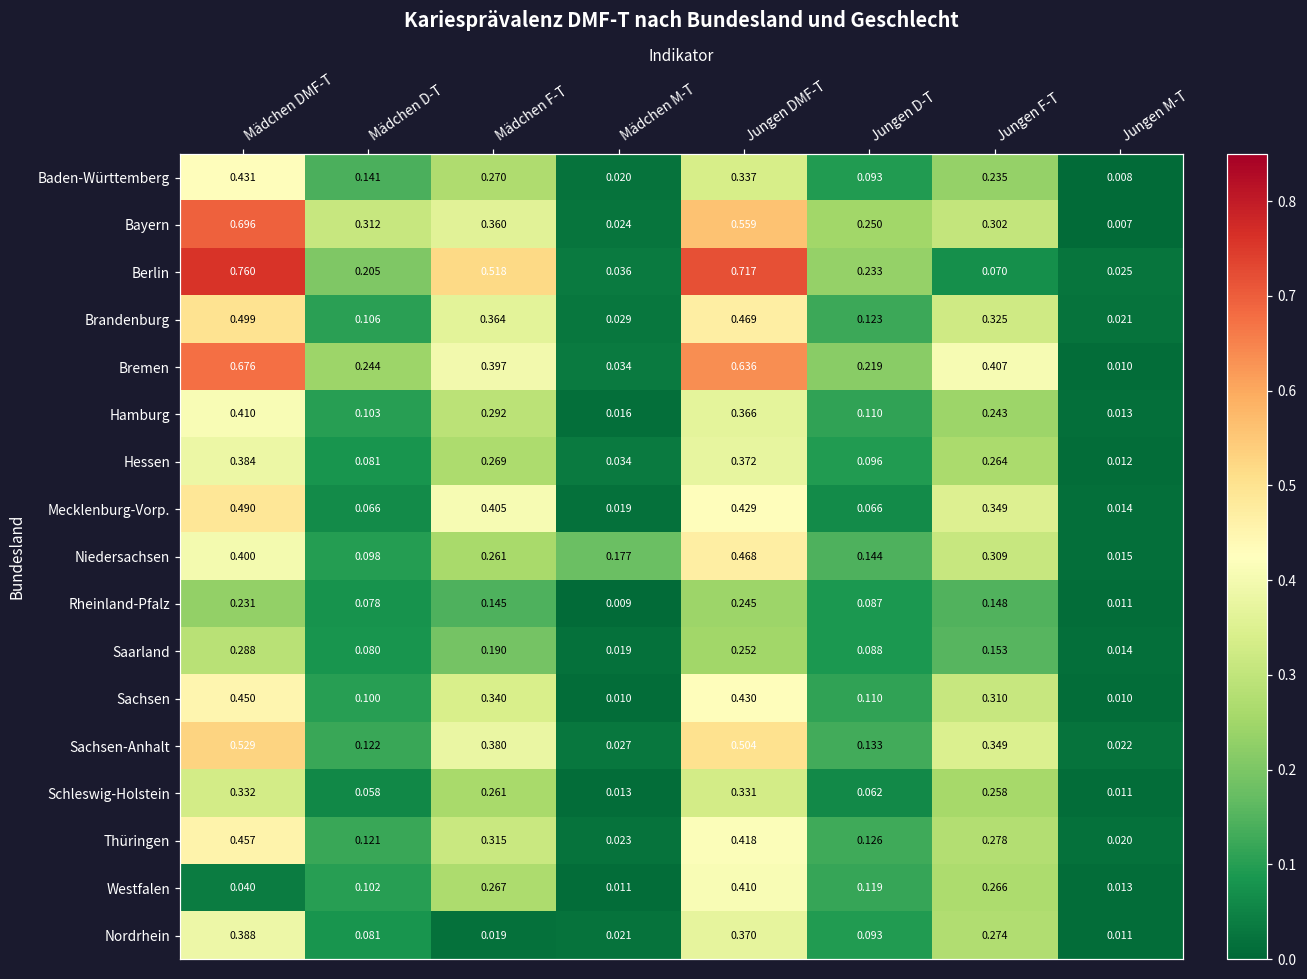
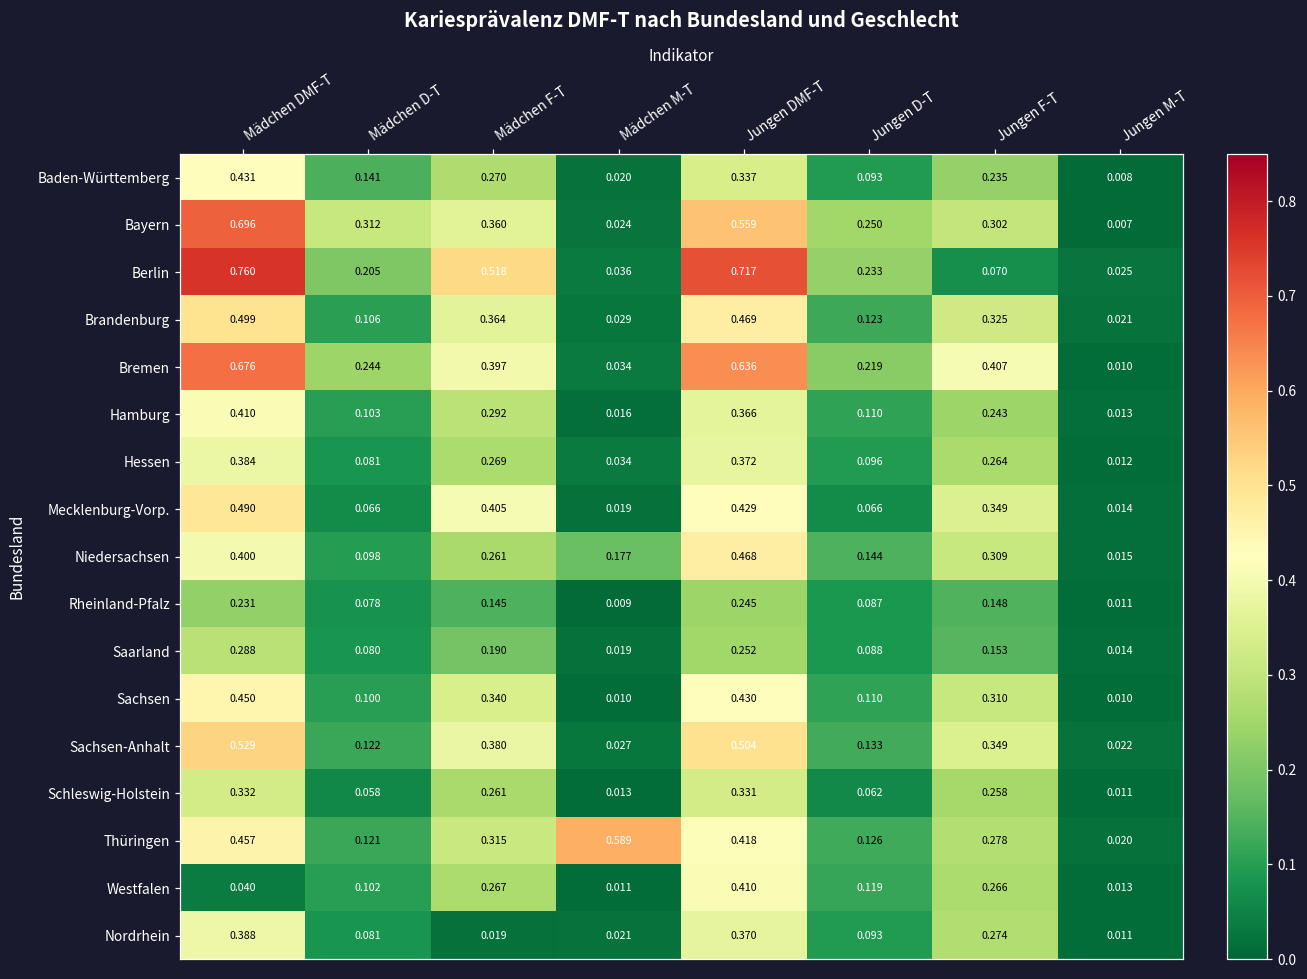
Thüringen, Mädchen M-T: 0.023 -> 0.589
